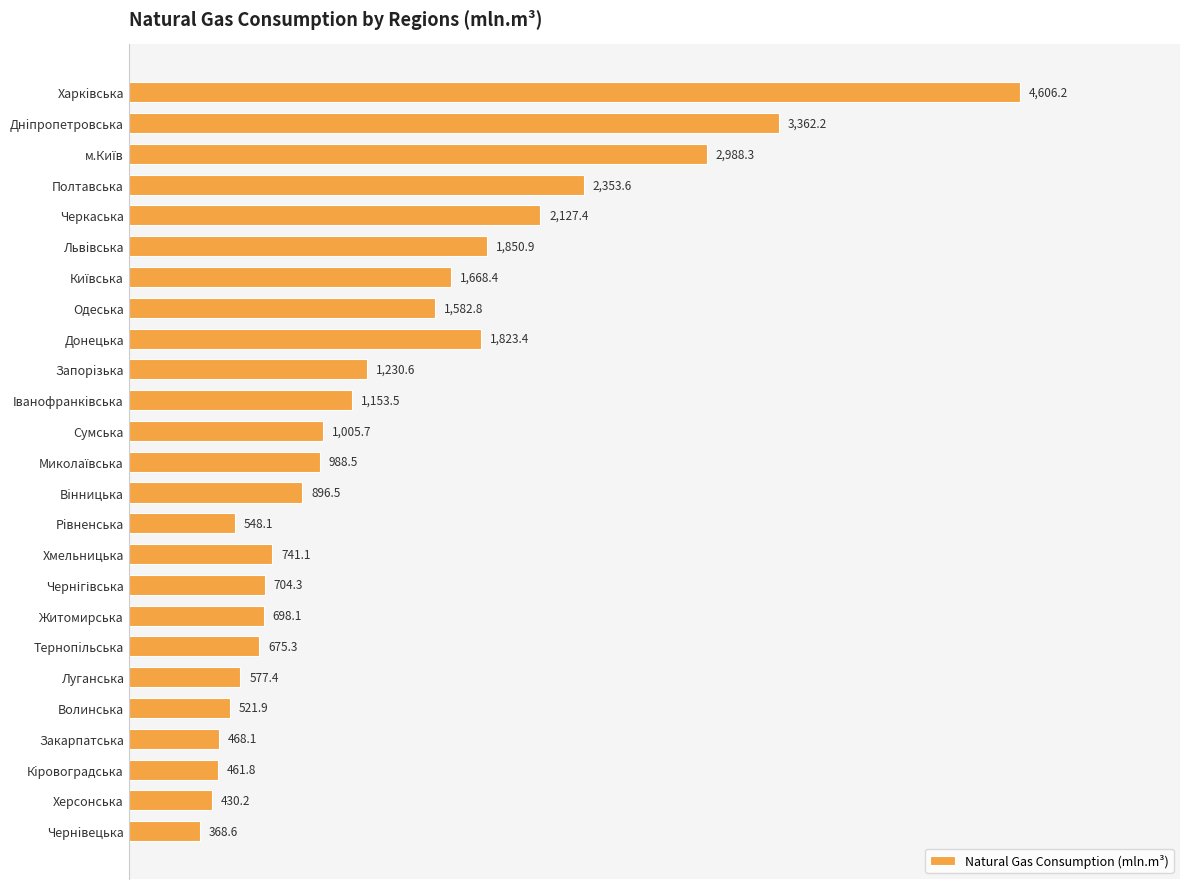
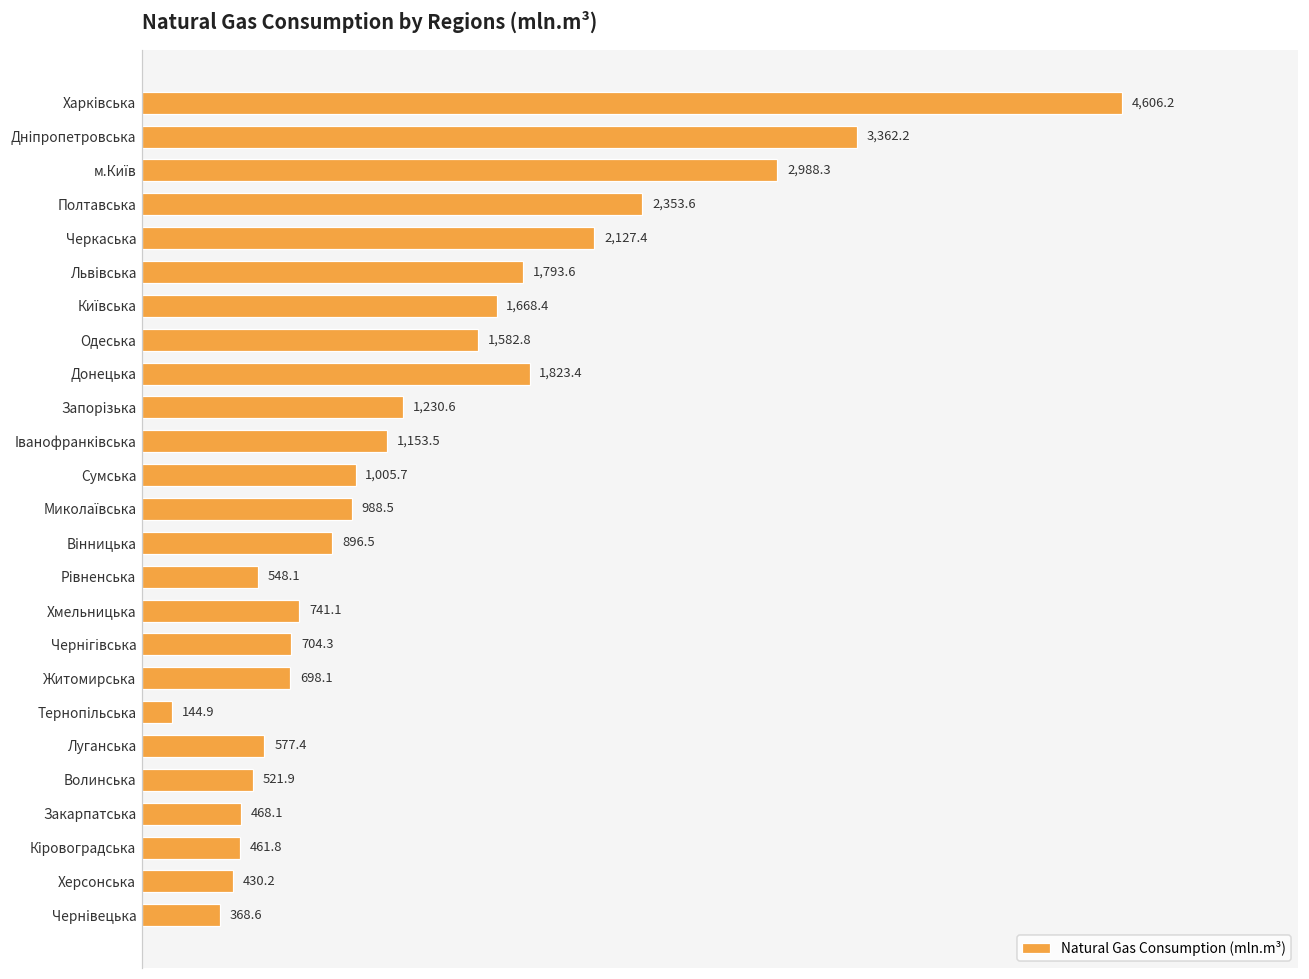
Львiвська: 1,850.9 -> 1,793.6
Тернопiльська: 675.3 -> 144.9
